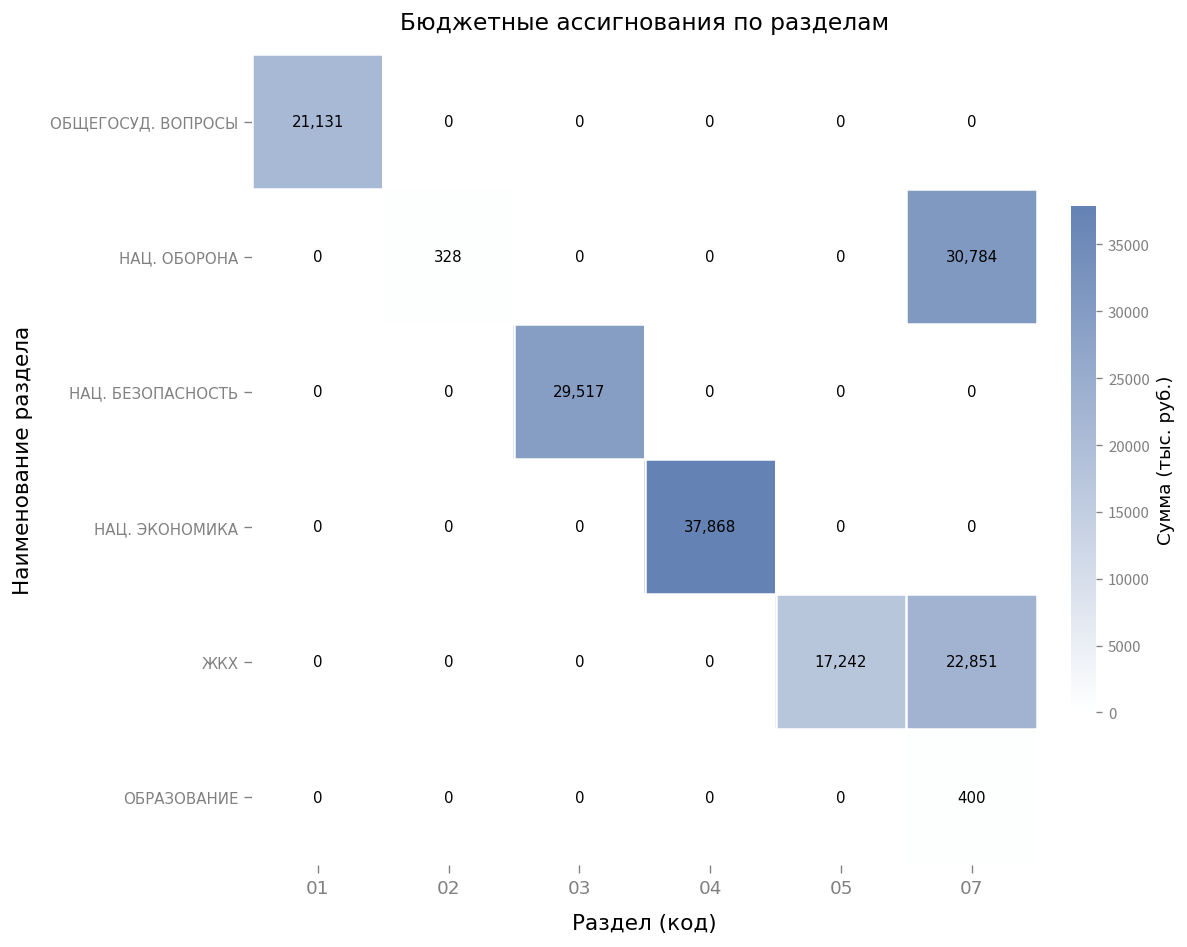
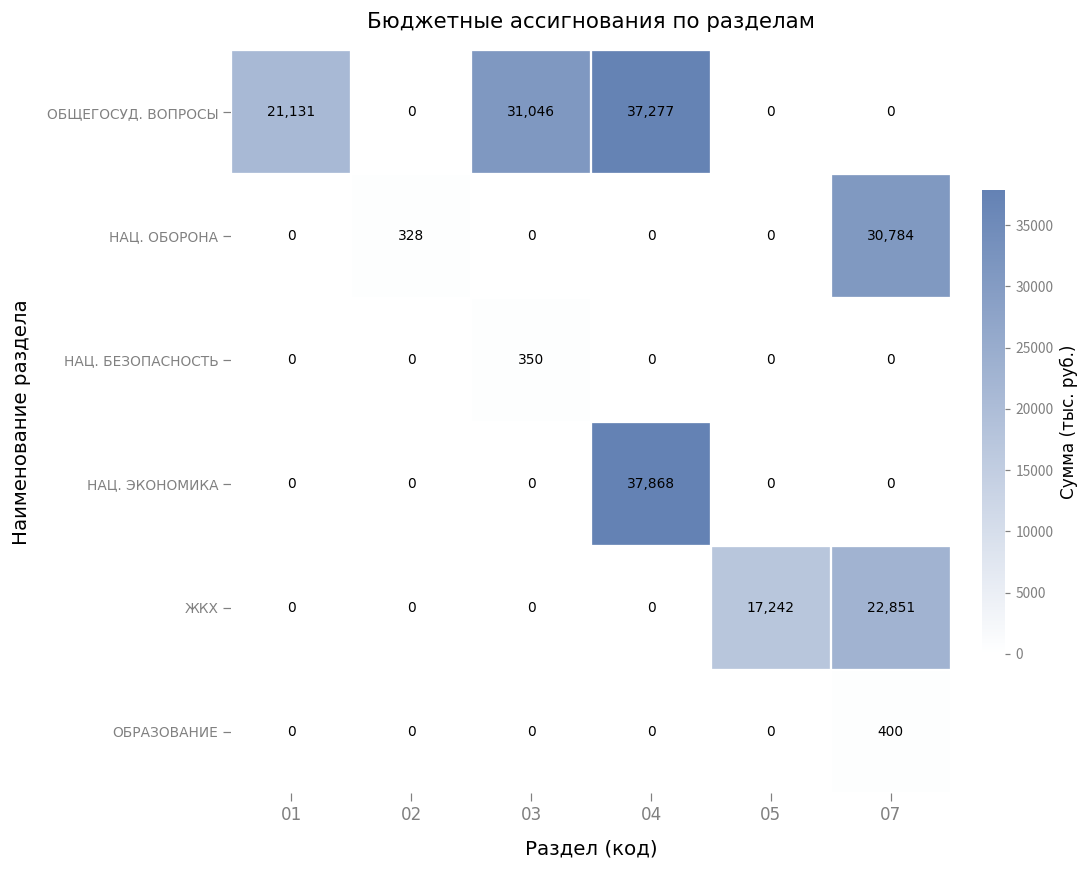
ОБЩЕГОСУД. ВОПРОСЫ, 03: 0 -> 31,046
ОБЩЕГОСУД. ВОПРОСЫ, 04: 0 -> 37,277
НАЦ. БЕЗОПАСНОСТЬ, 03: 29,517 -> 350
